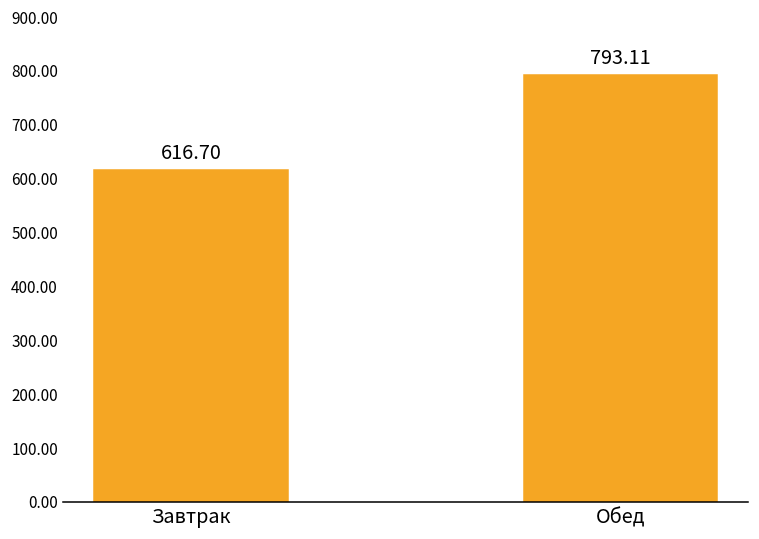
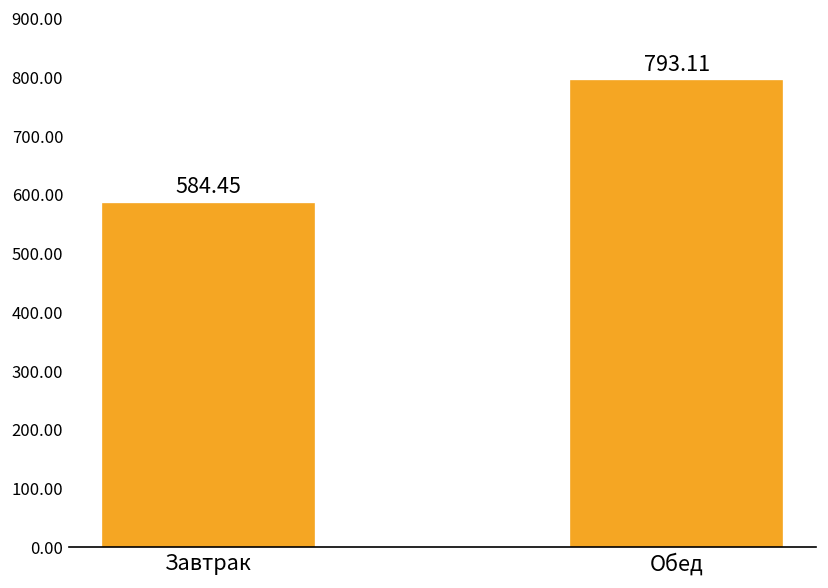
Завтрак: 616.70 -> 584.45
